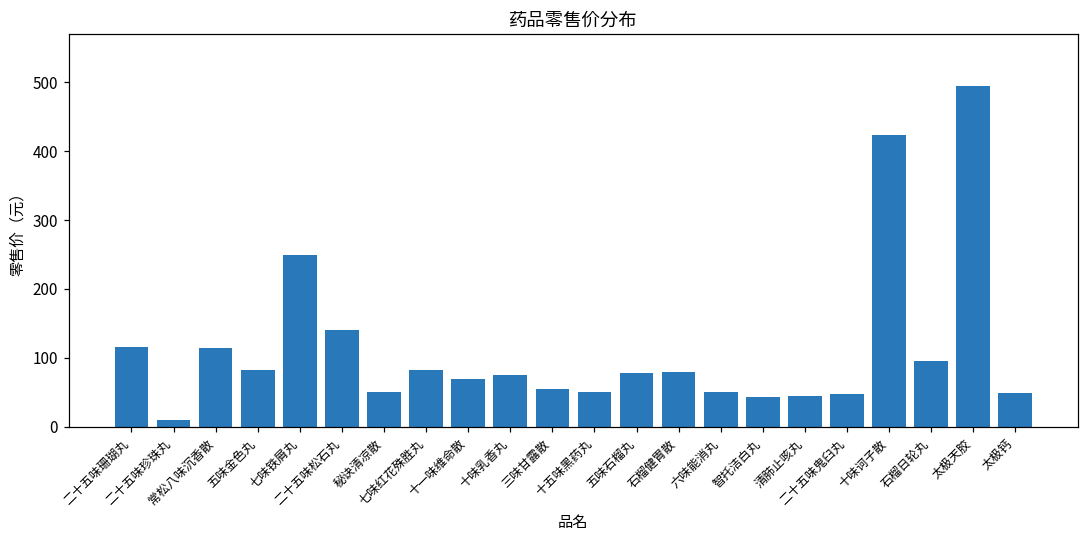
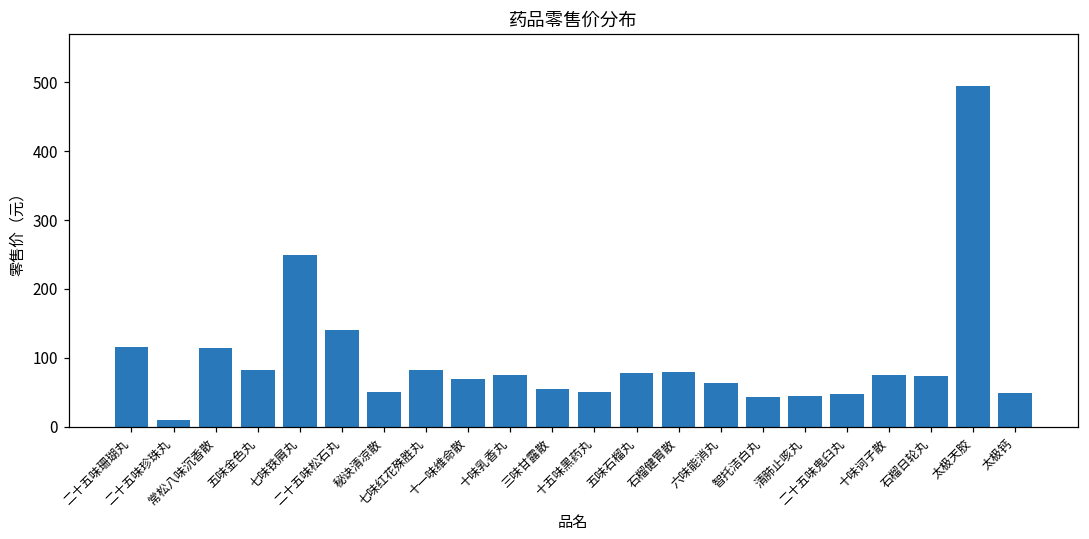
六味能消丸: 50 -> 60
十味诃子散: 420 -> 80
石榴日轮丸: 100 -> 70
